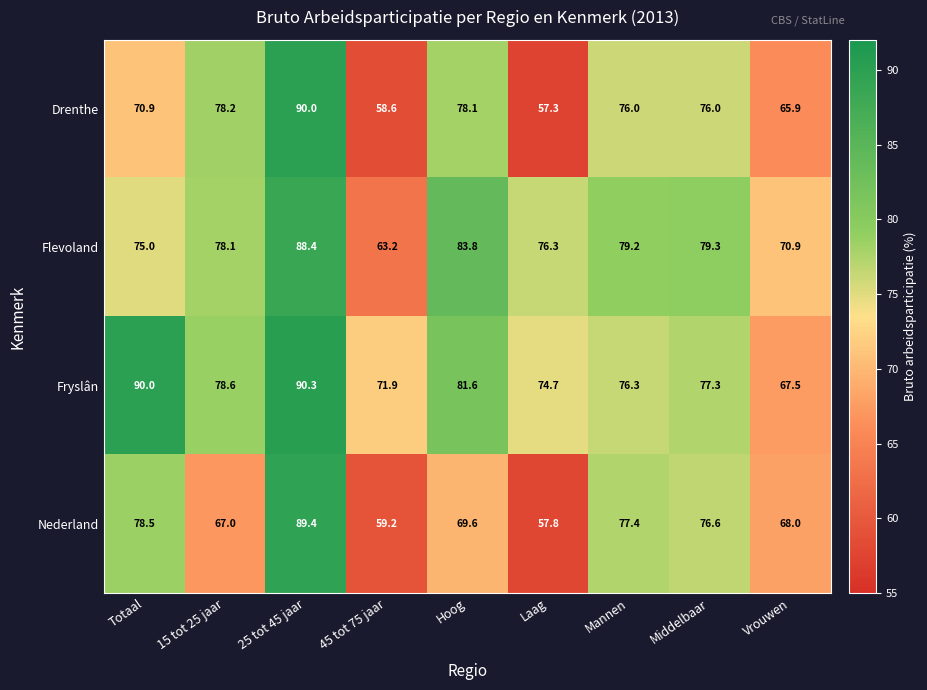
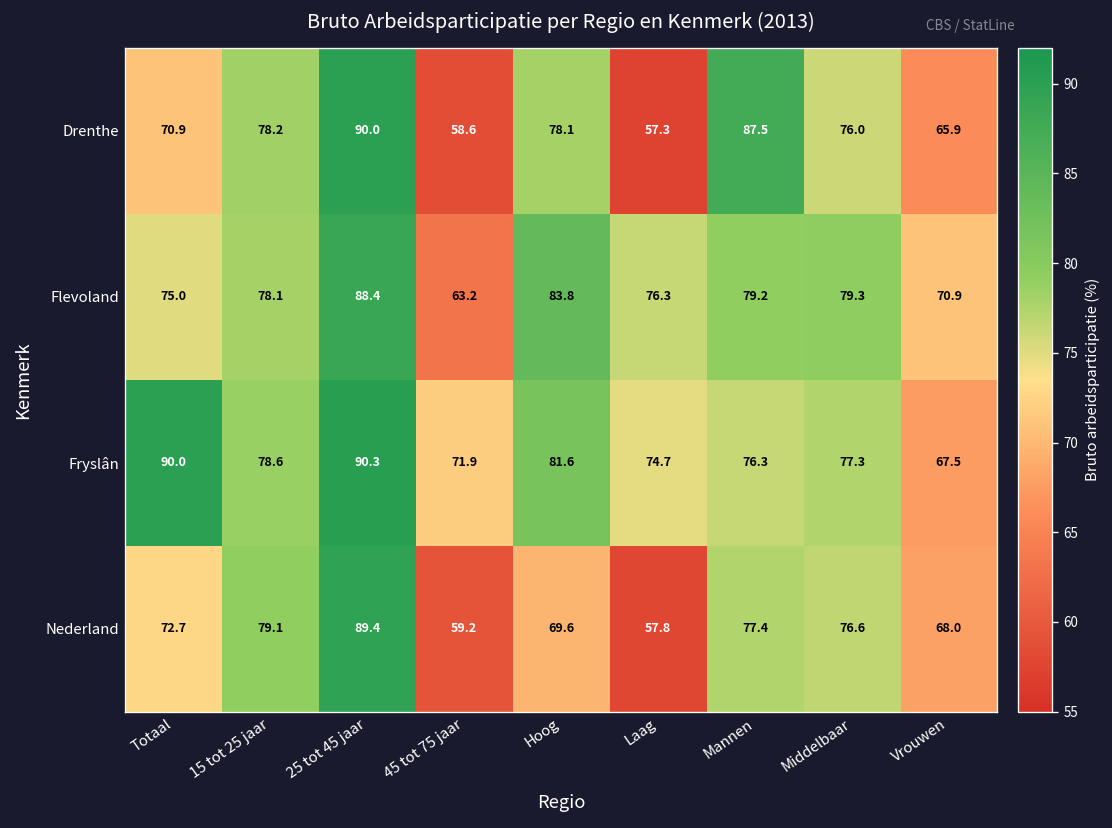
Drenthe, Mannen: 76.0 -> 87.5
Nederland, Totaal: 78.5 -> 72.7
Nederland, 15 tot 25 jaar: 67.0 -> 79.1
